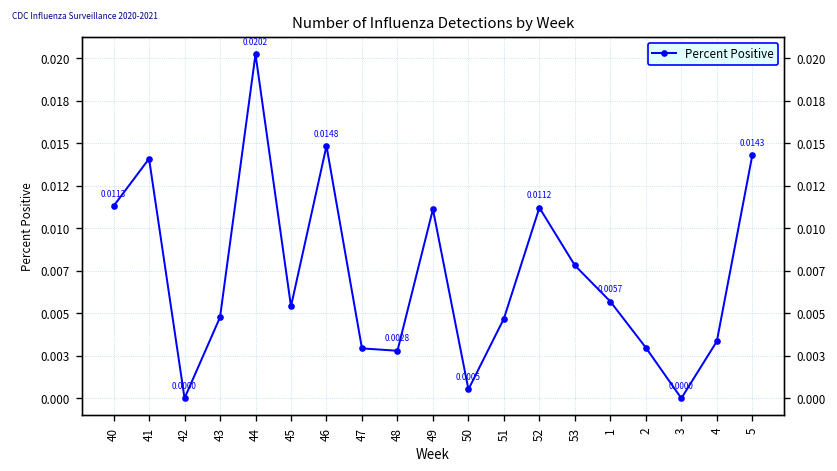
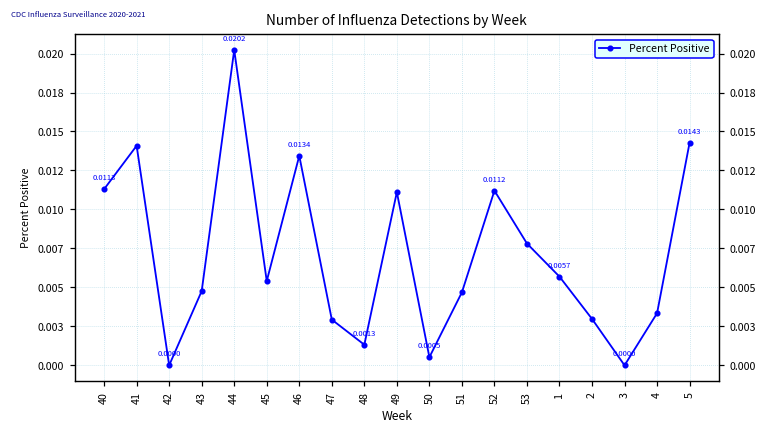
46: 0.0148 -> 0.0134
48: 0.0028 -> 0.0013
